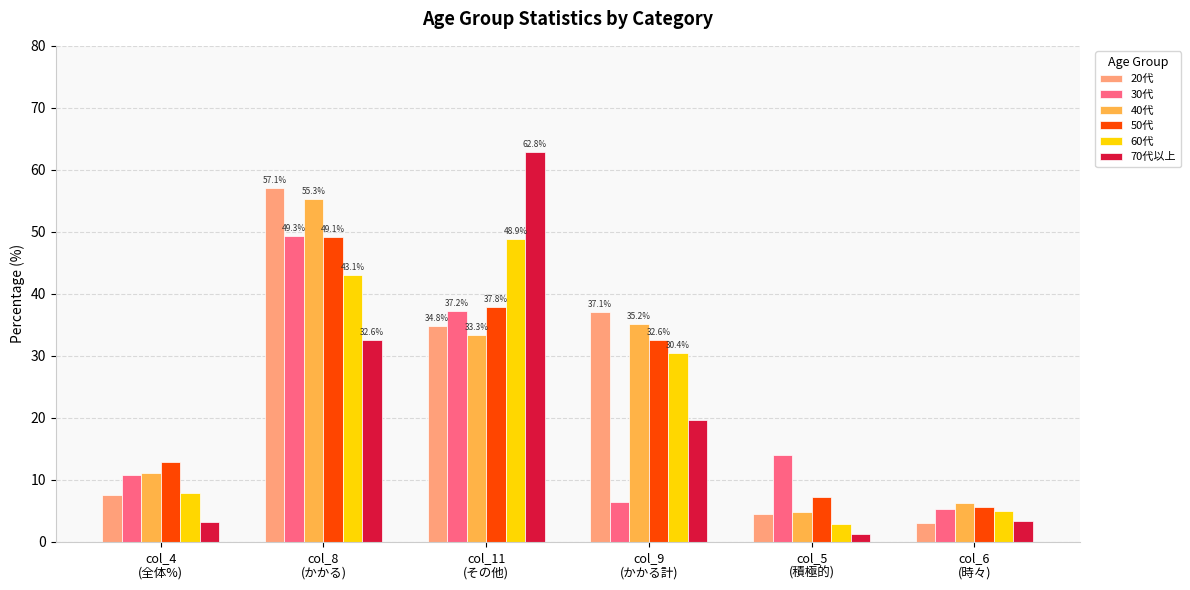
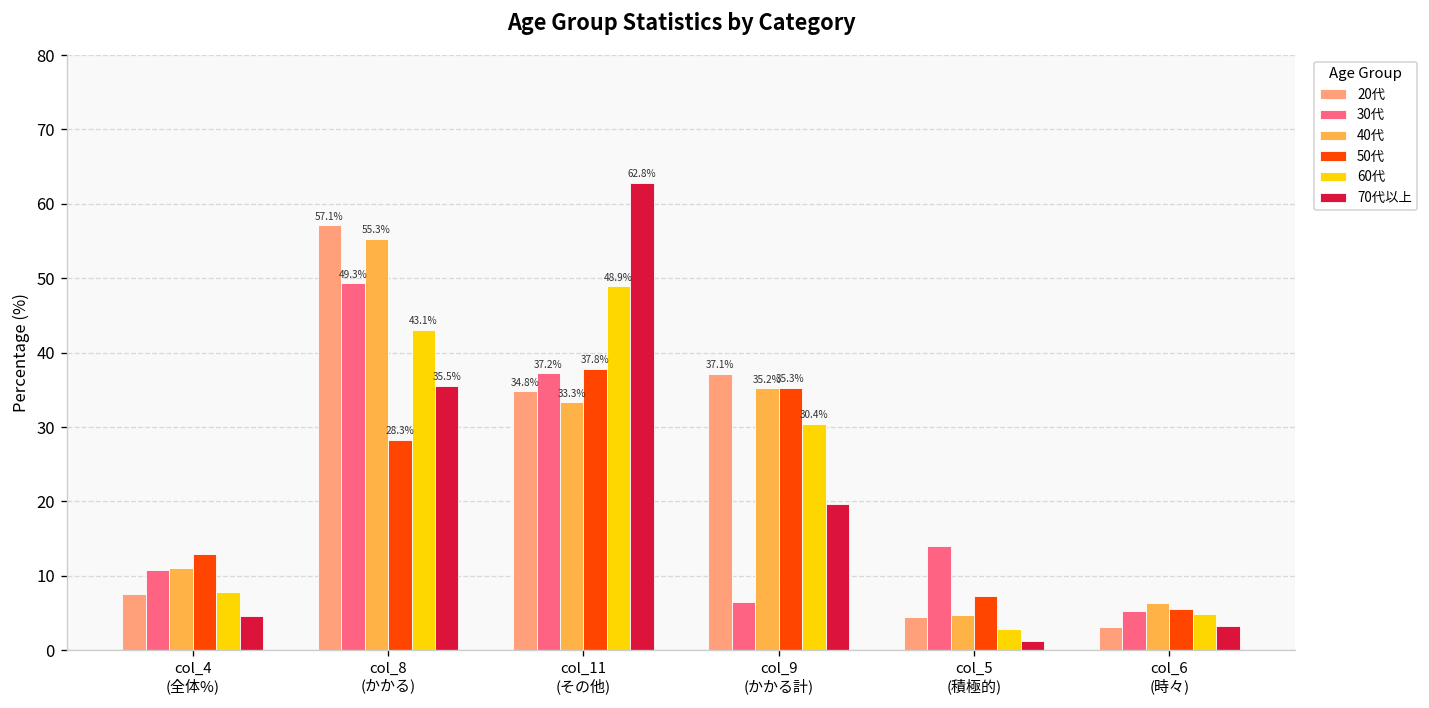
70代以上, col_4 (全体%): 3 -> 5
50代, col_8 (かかる): 49.1% -> 28.3%
70代以上, col_8 (かかる): 32.6% -> 35.5%
50代, col_9 (かかる計): 32.6% -> 35.3%
